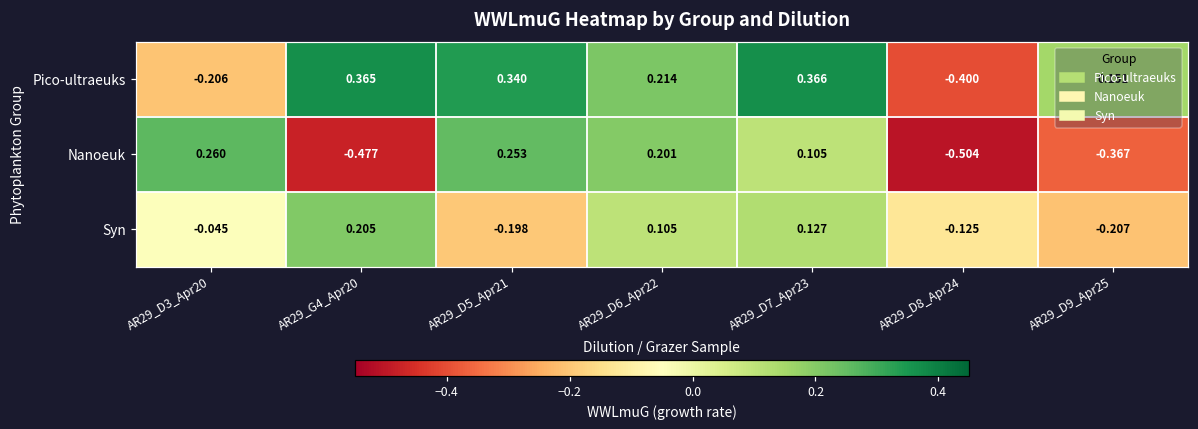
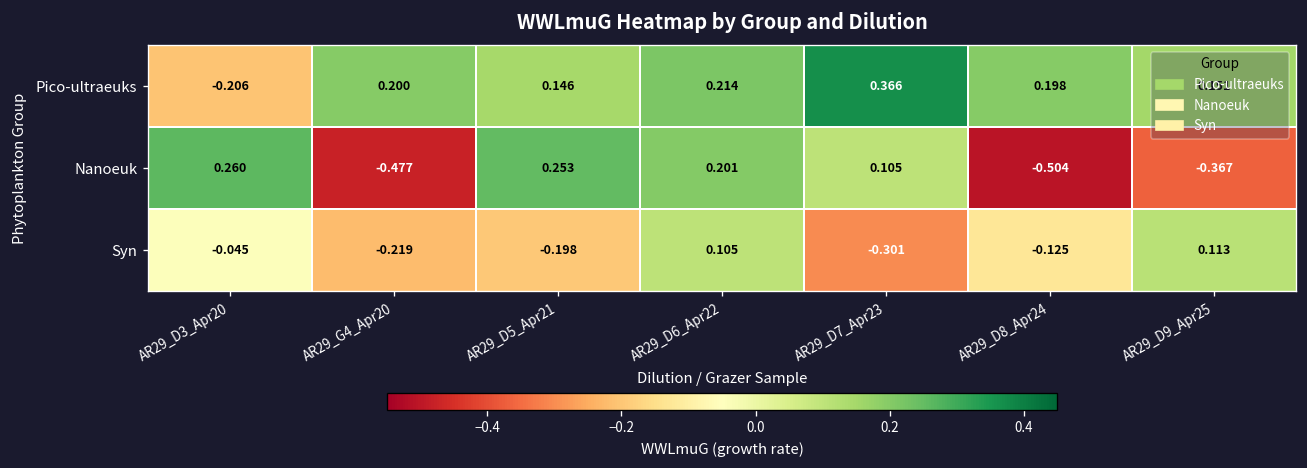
Pico-ultraeuks, AR29_G4_Apr20: 0.365 -> 0.200
Pico-ultraeuks, AR29_D5_Apr21: 0.340 -> 0.146
Pico-ultraeuks, AR29_D8_Apr24: -0.400 -> 0.198
Syn, AR29_G4_Apr20: 0.205 -> -0.219
Syn, AR29_D7_Apr23: 0.127 -> -0.301
Syn, AR29_D9_Apr25: -0.207 -> 0.113
